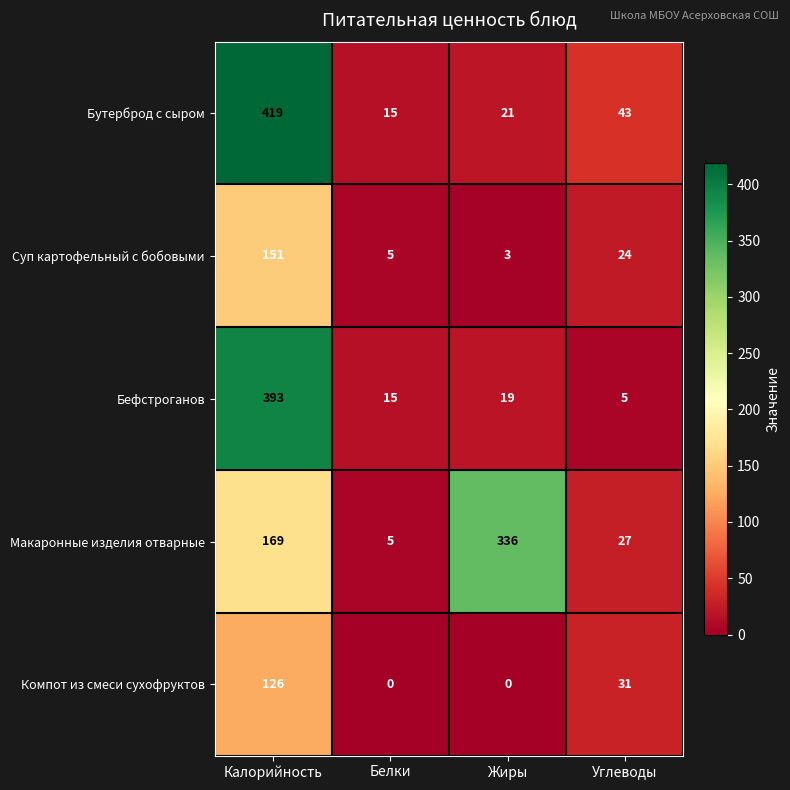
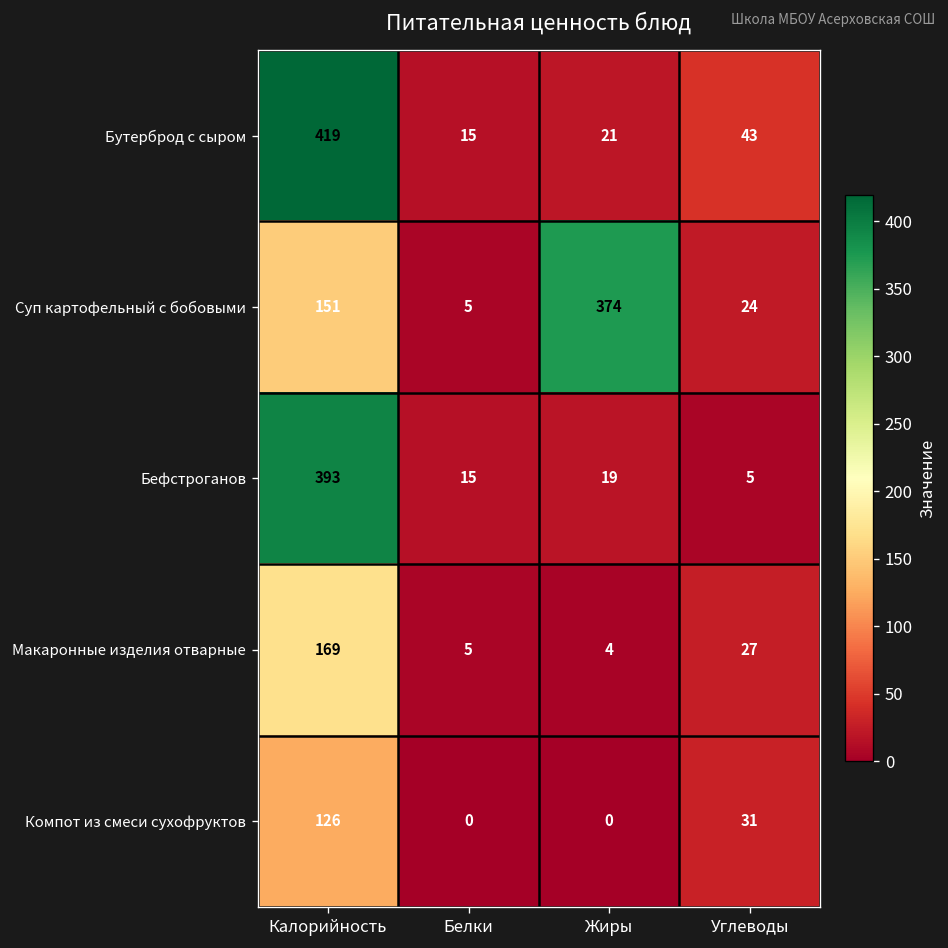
Суп картофельный с бобовыми, Жиры: 3 -> 374
Макаронные изделия отварные, Жиры: 336 -> 4
